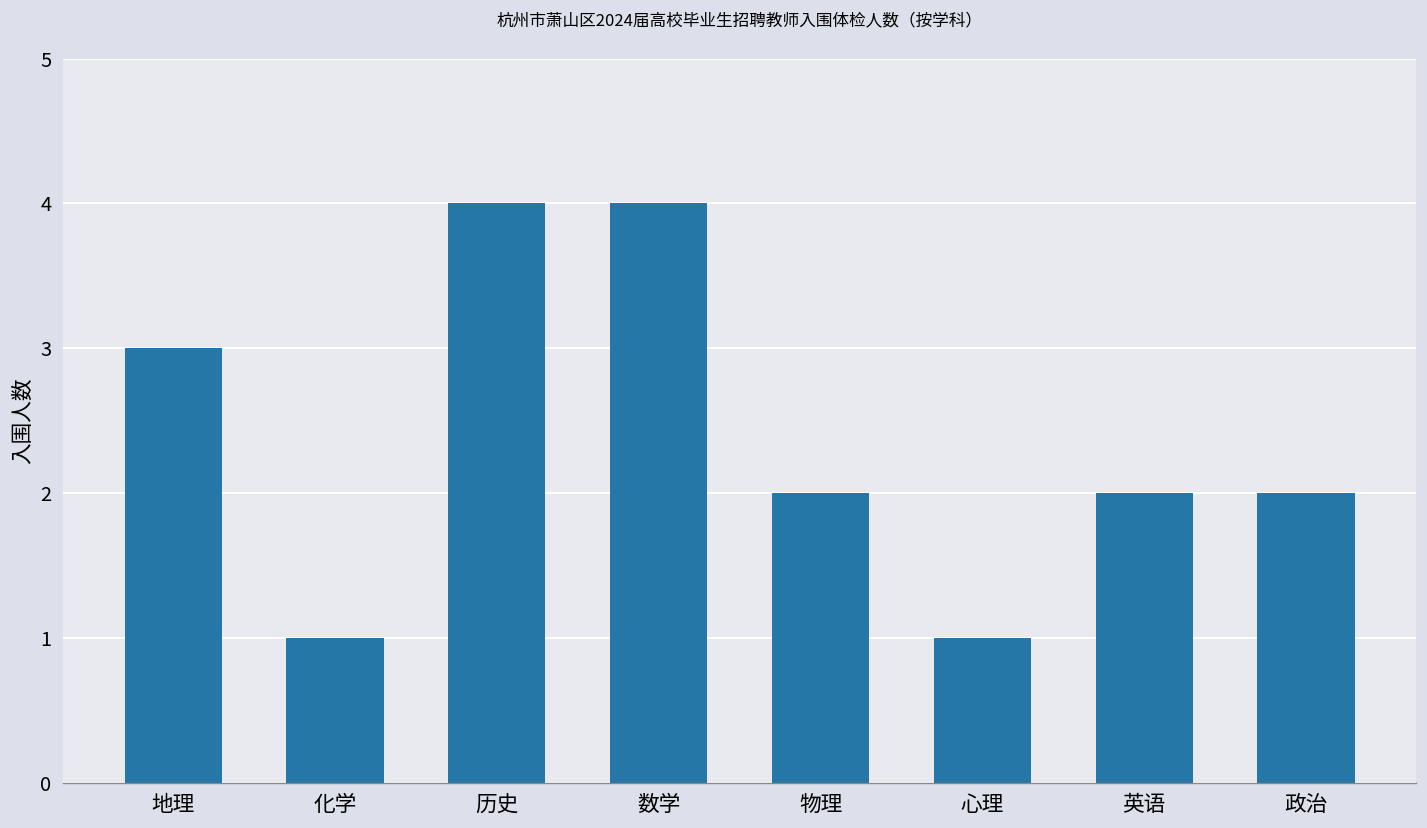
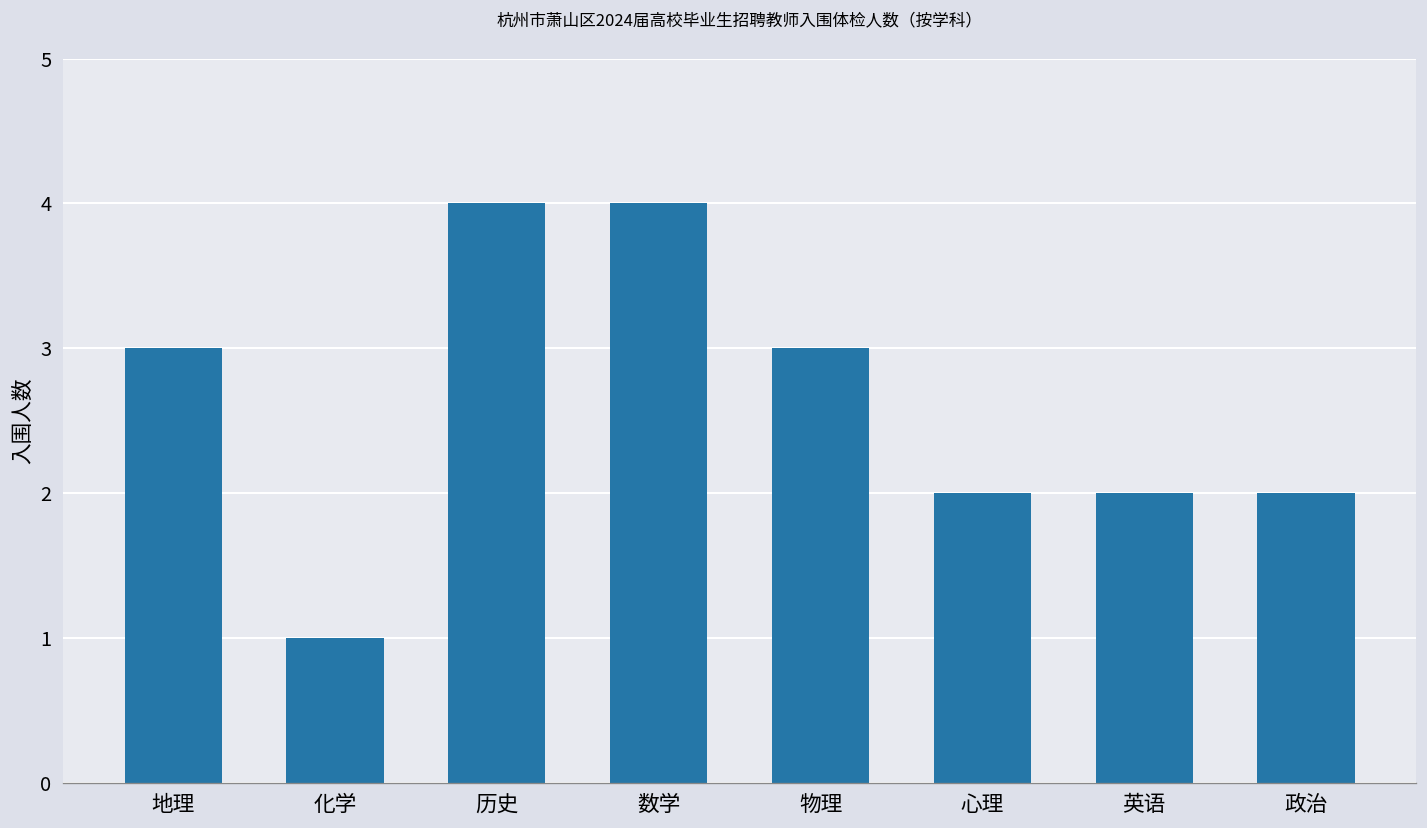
物理: 2 -> 3
心理: 1 -> 2
